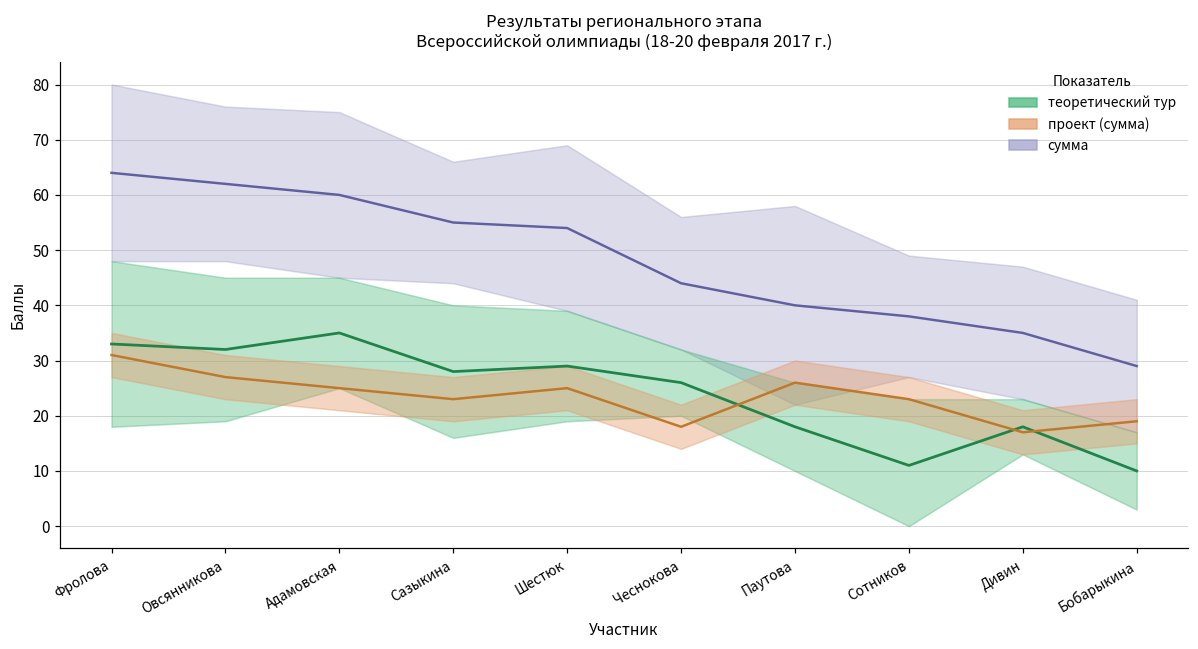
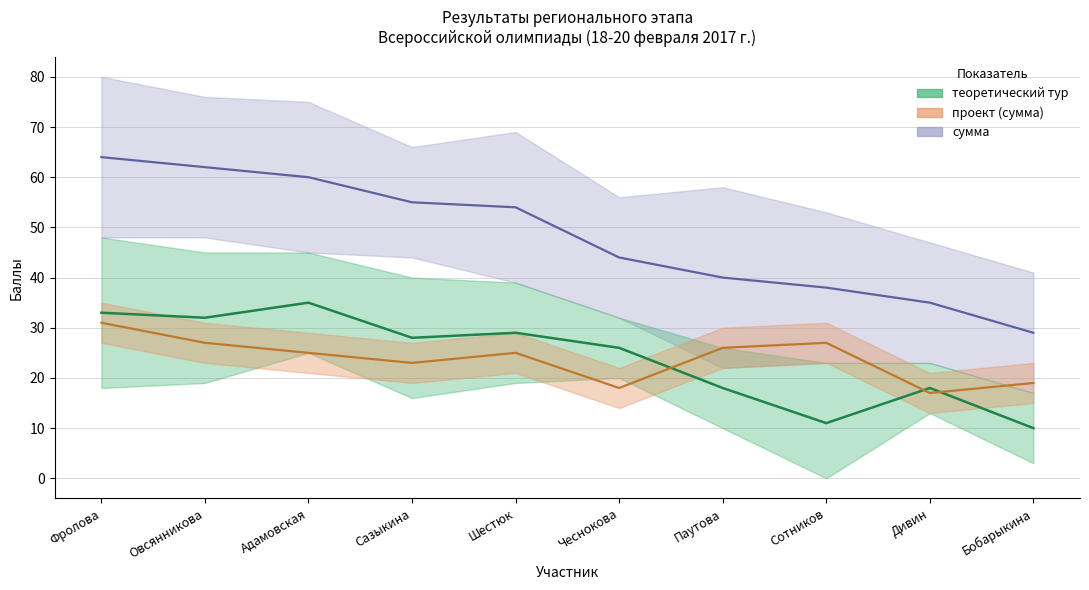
сумма, Сотников: 22 -> 30
